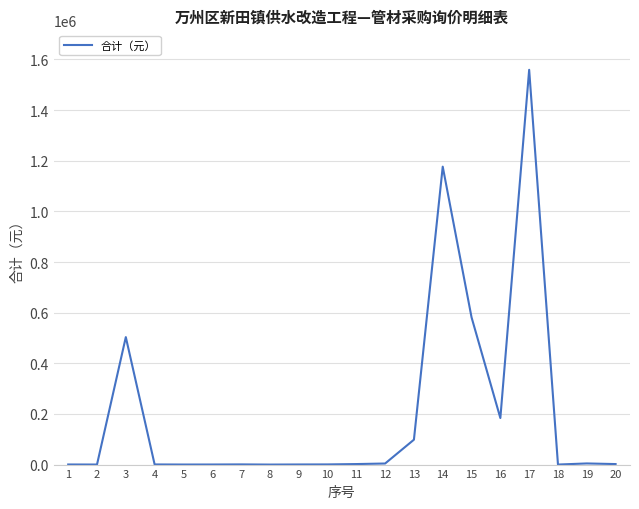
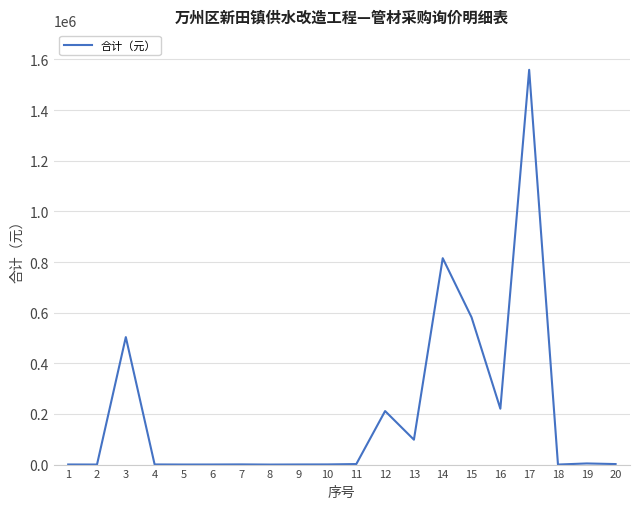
12: 0 -> 210000
14: 1180000 -> 820000
16: 180000 -> 220000
